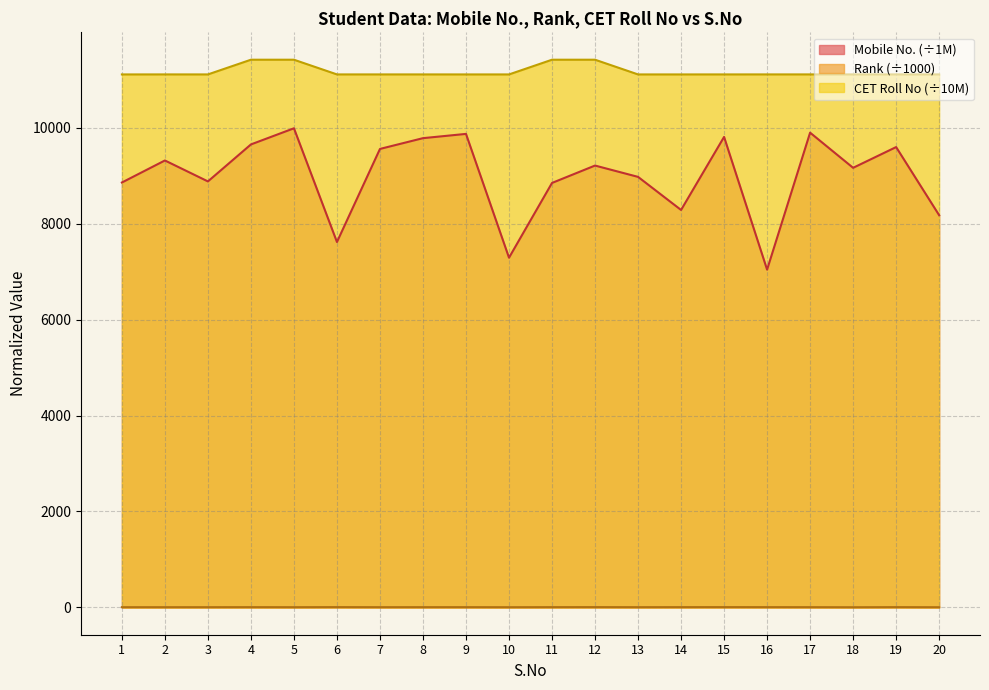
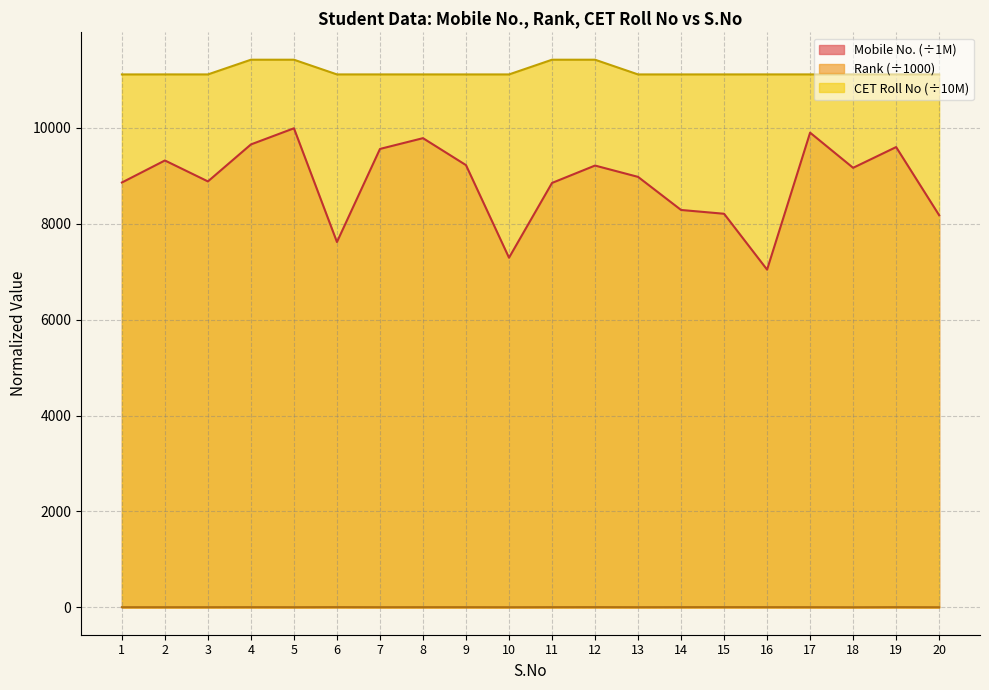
Mobile No. (÷1M), 9: 9900 -> 9200
Mobile No. (÷1M), 15: 9800 -> 8200
